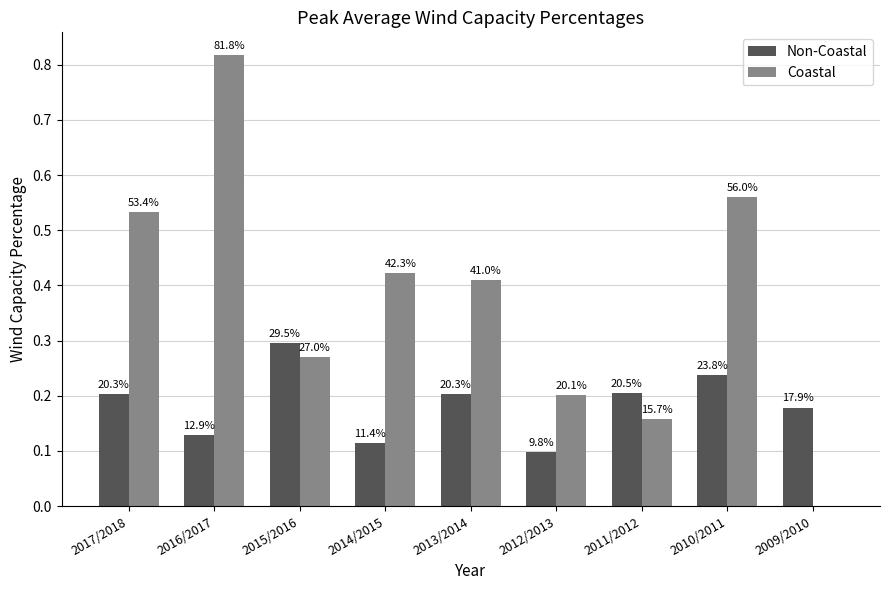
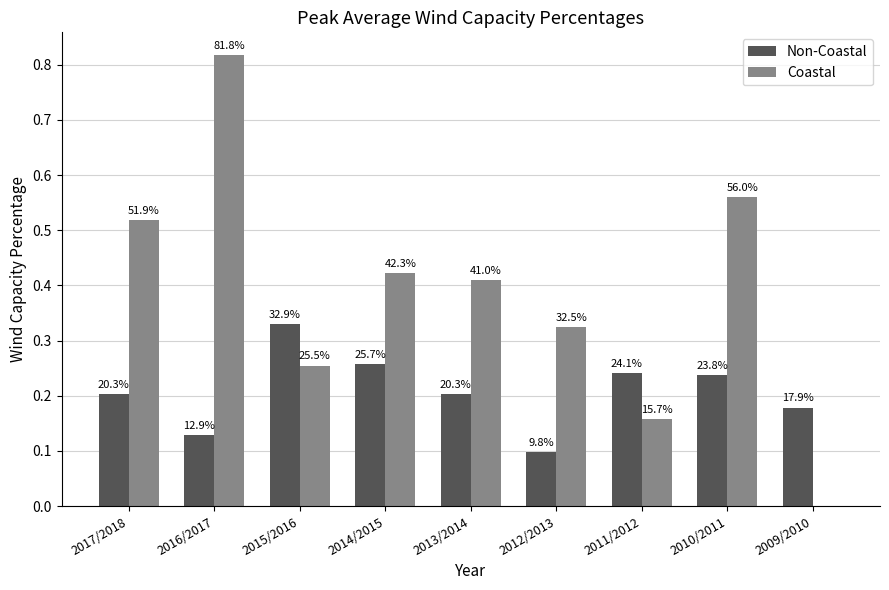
Coastal, 2017/2018: 53.4% -> 51.9%
Non-Coastal, 2015/2016: 29.5% -> 32.9%
Coastal, 2015/2016: 27.0% -> 25.5%
Non-Coastal, 2014/2015: 11.4% -> 25.7%
Coastal, 2012/2013: 20.1% -> 32.5%
Non-Coastal, 2011/2012: 20.5% -> 24.1%
